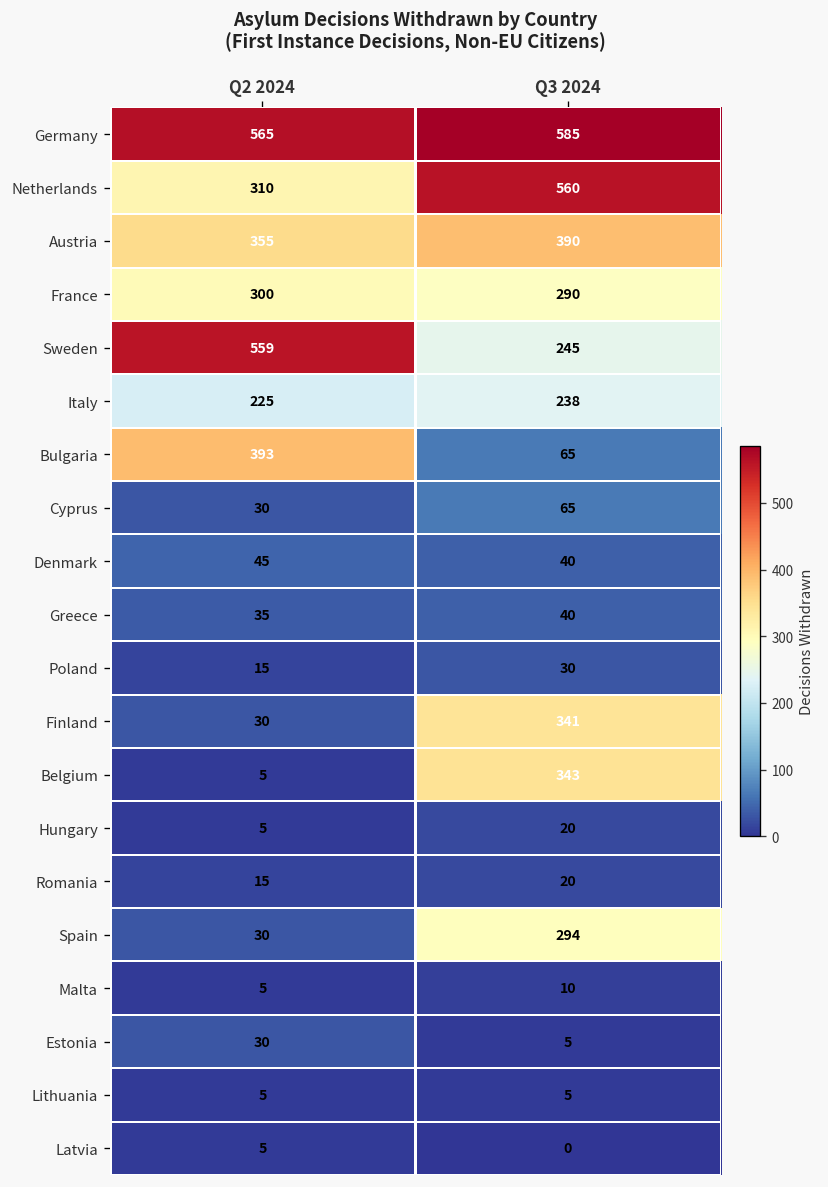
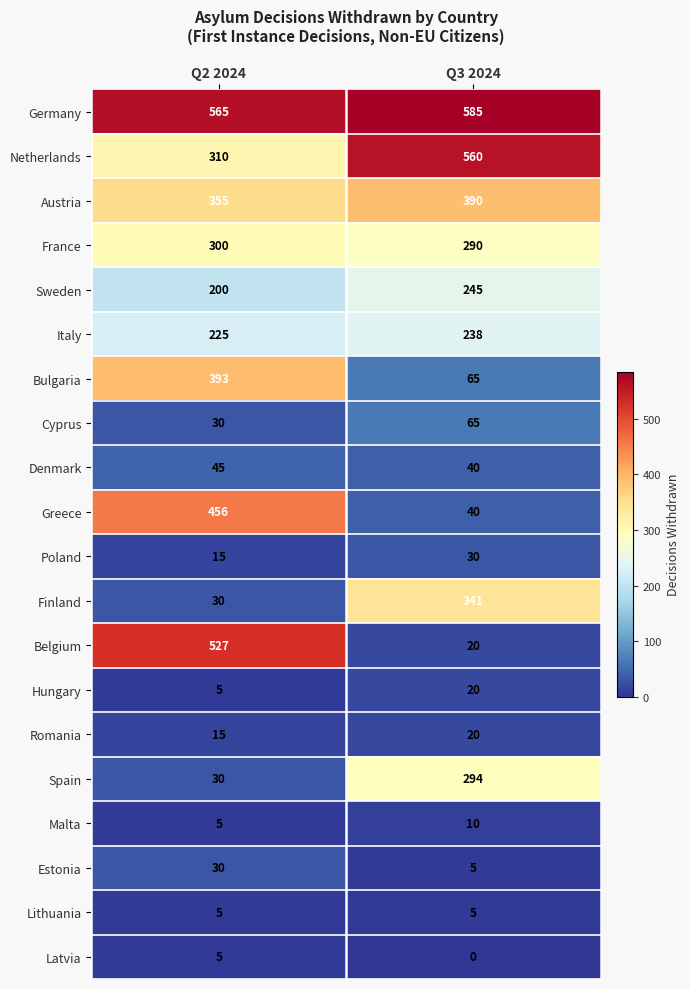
Sweden, Q2 2024: 559 -> 200
Greece, Q2 2024: 35 -> 456
Belgium, Q2 2024: 5 -> 527
Belgium, Q3 2024: 343 -> 20
